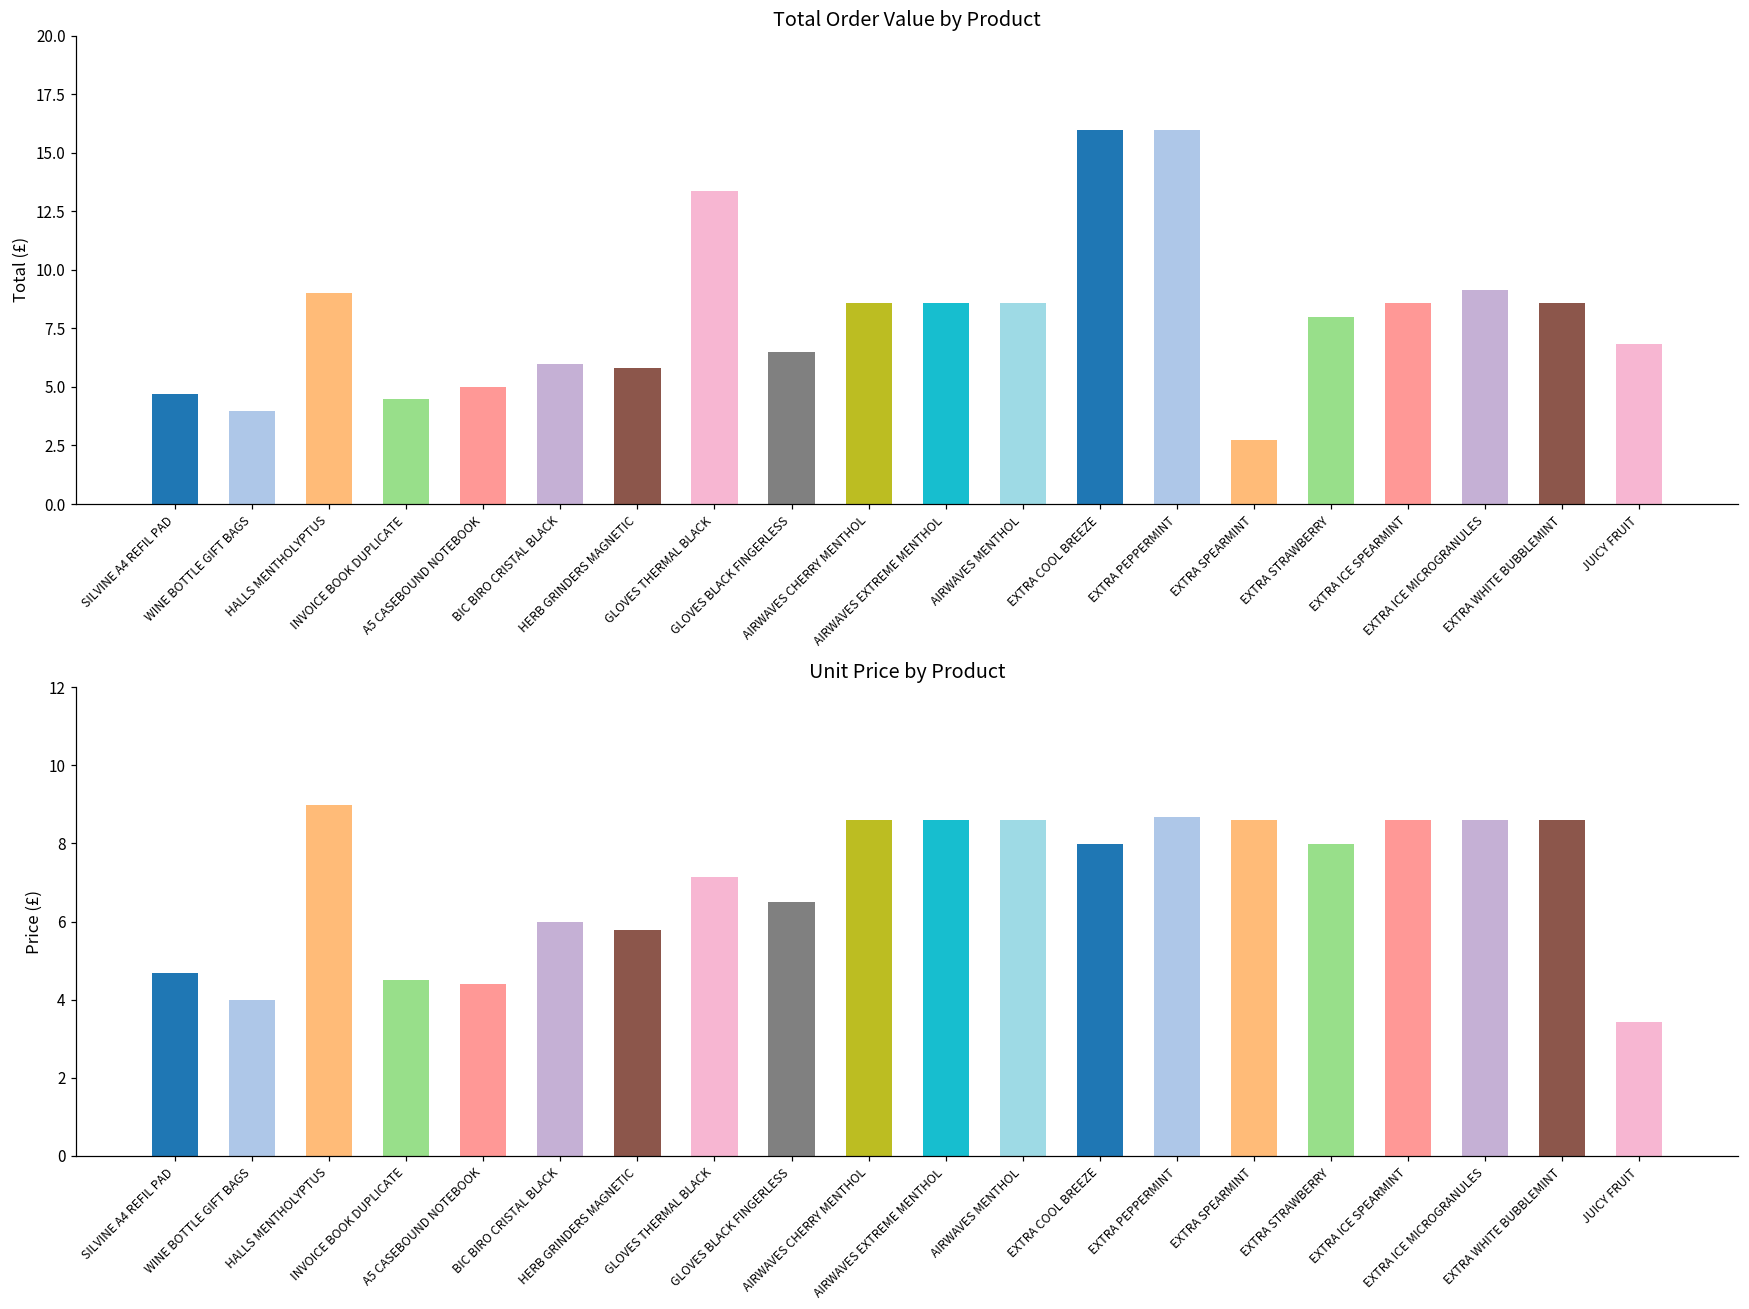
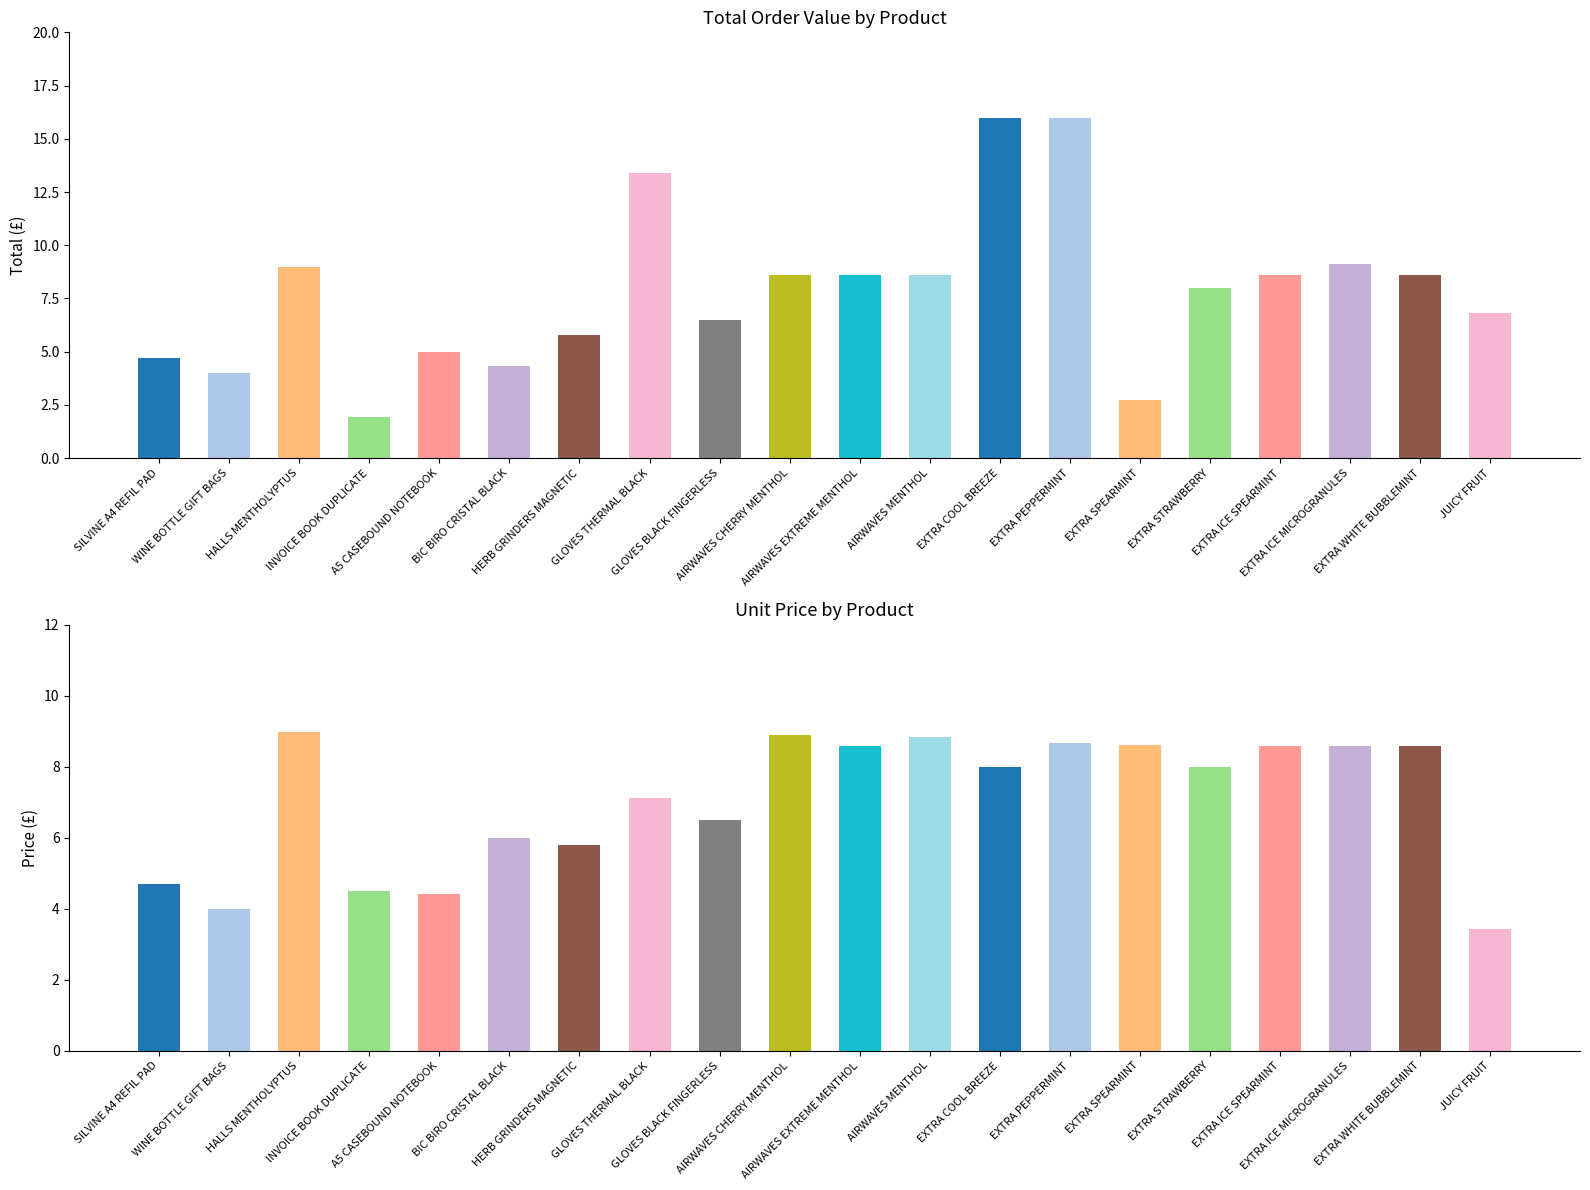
Total Order Value by Product, INVOICE BOOK DUPLICATE: 4.5 -> 1.9
Total Order Value by Product, BIC BIRO CRISTAL BLACK: 6.0 -> 4.3
Unit Price by Product, AIRWAVES CHERRY MENTHOL: 8.6 -> 8.9
Unit Price by Product, AIRWAVES MENTHOL: 8.6 -> 8.8
